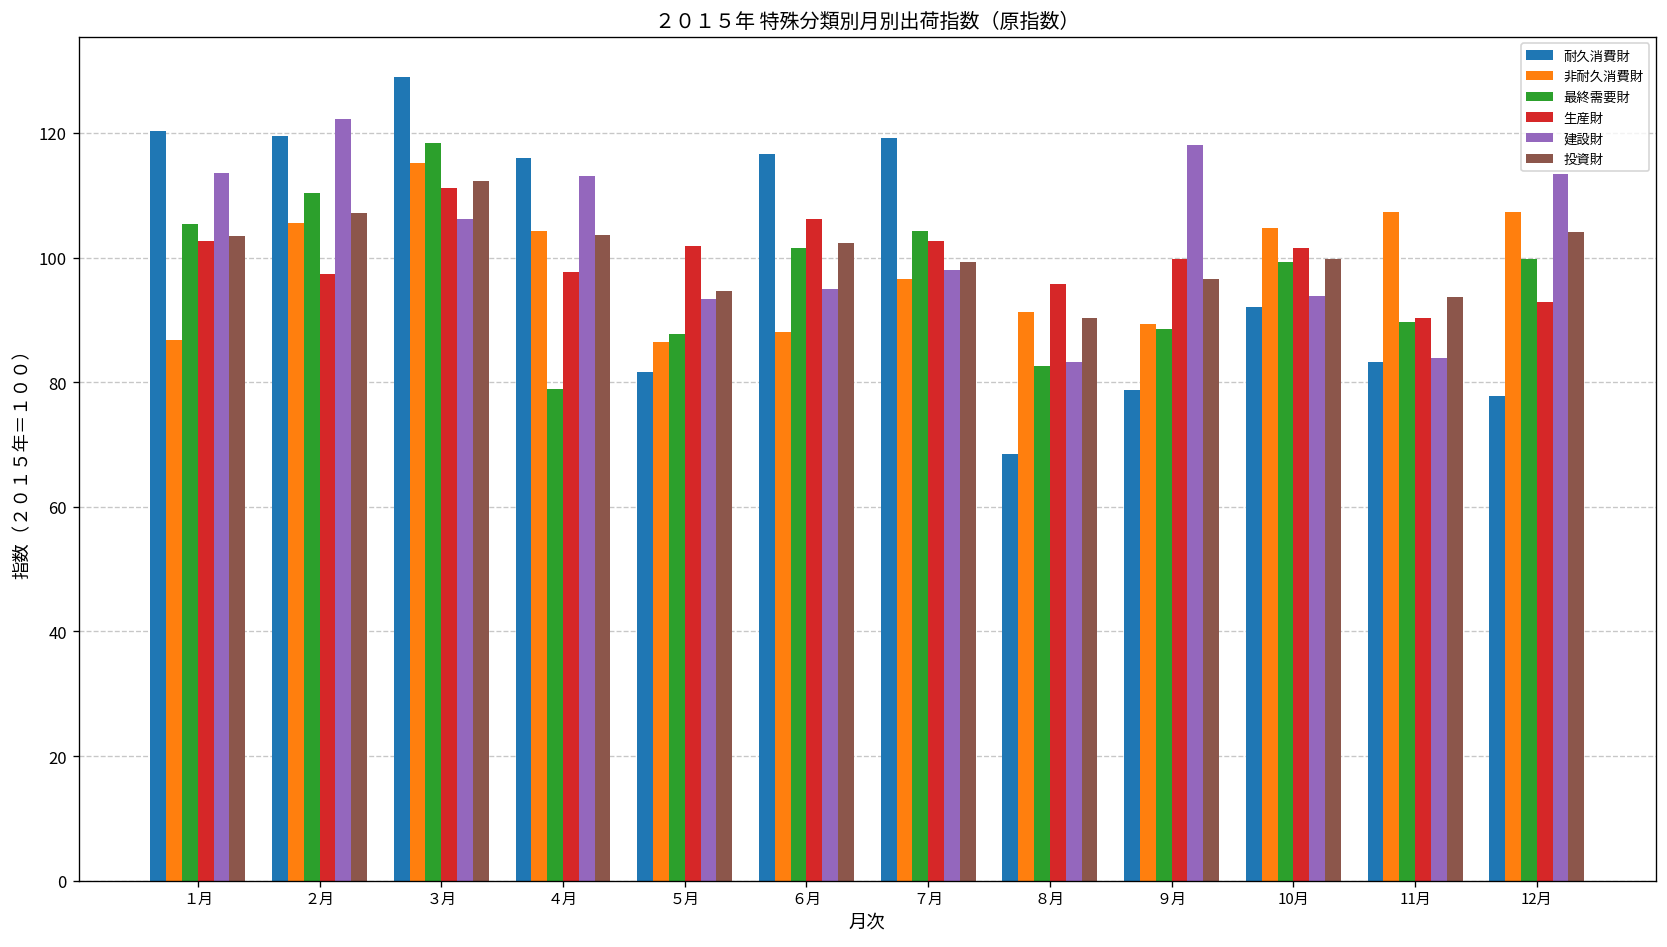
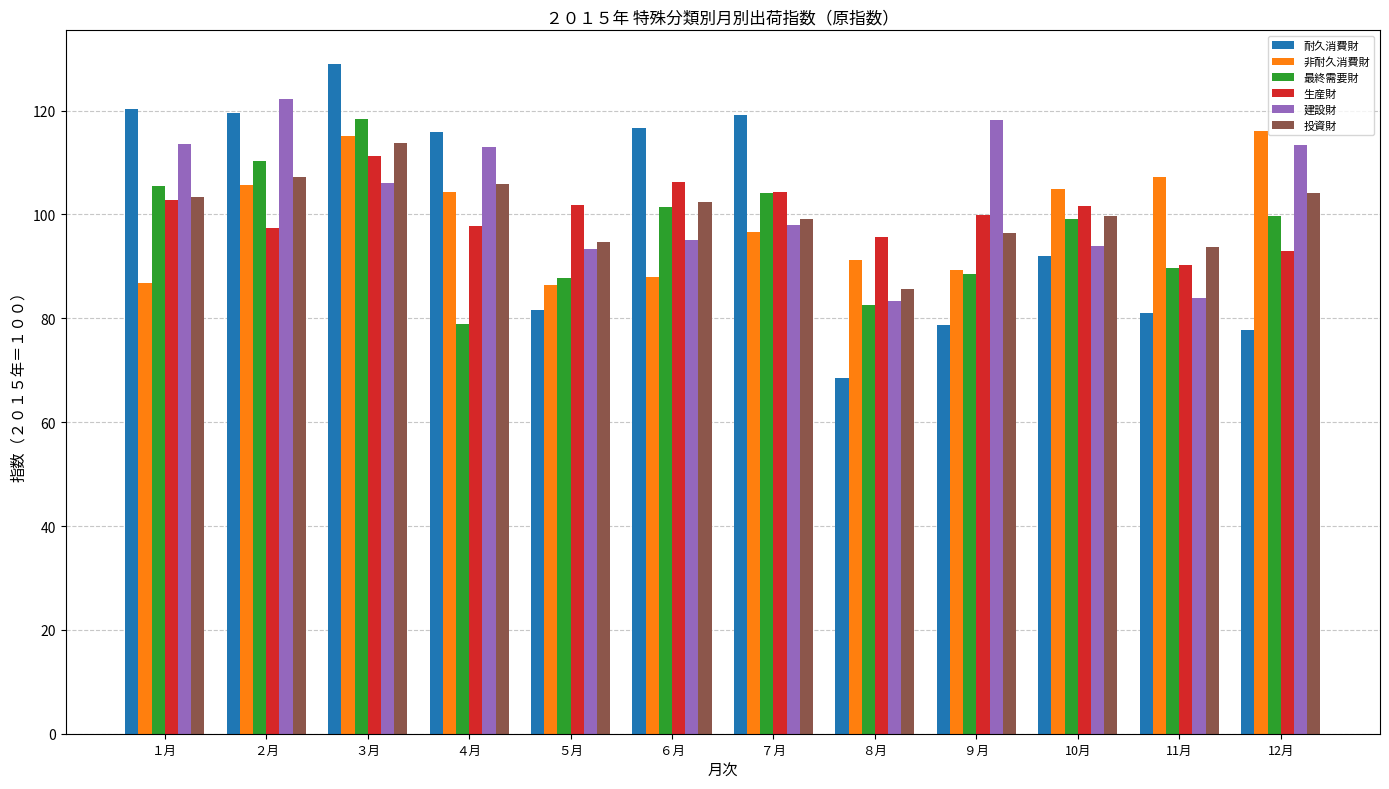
投資財, ３月: 112 -> 114
投資財, ４月: 104 -> 106
生産財, ７月: 103 -> 104
投資財, ８月: 90 -> 86
耐久消費財, 11月: 83 -> 81
非耐久消費財, 12月: 107 -> 116
